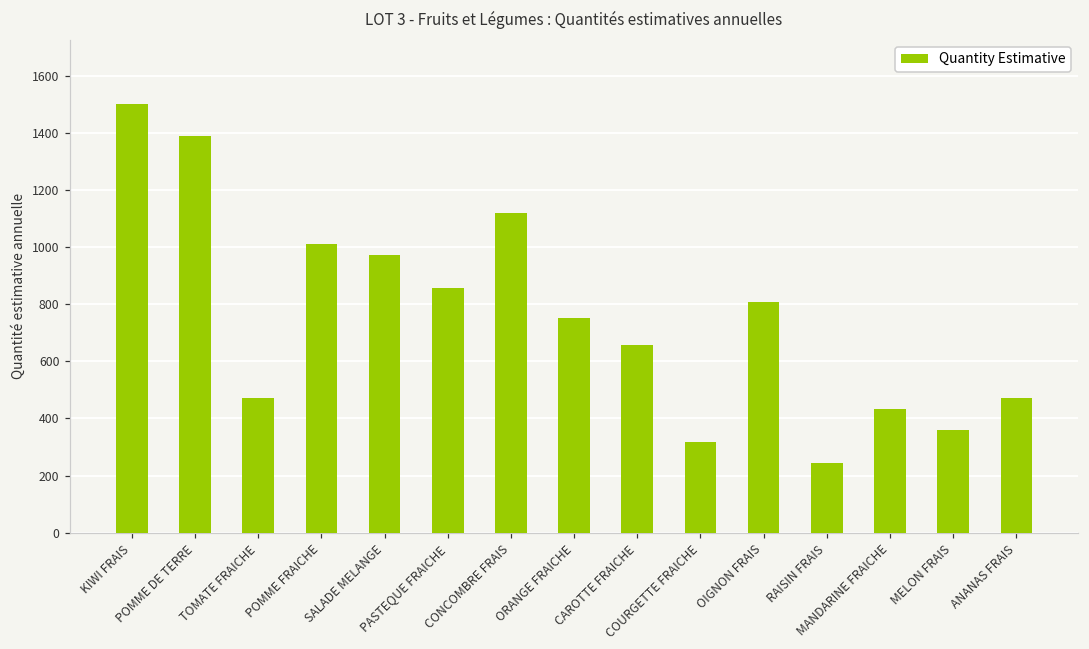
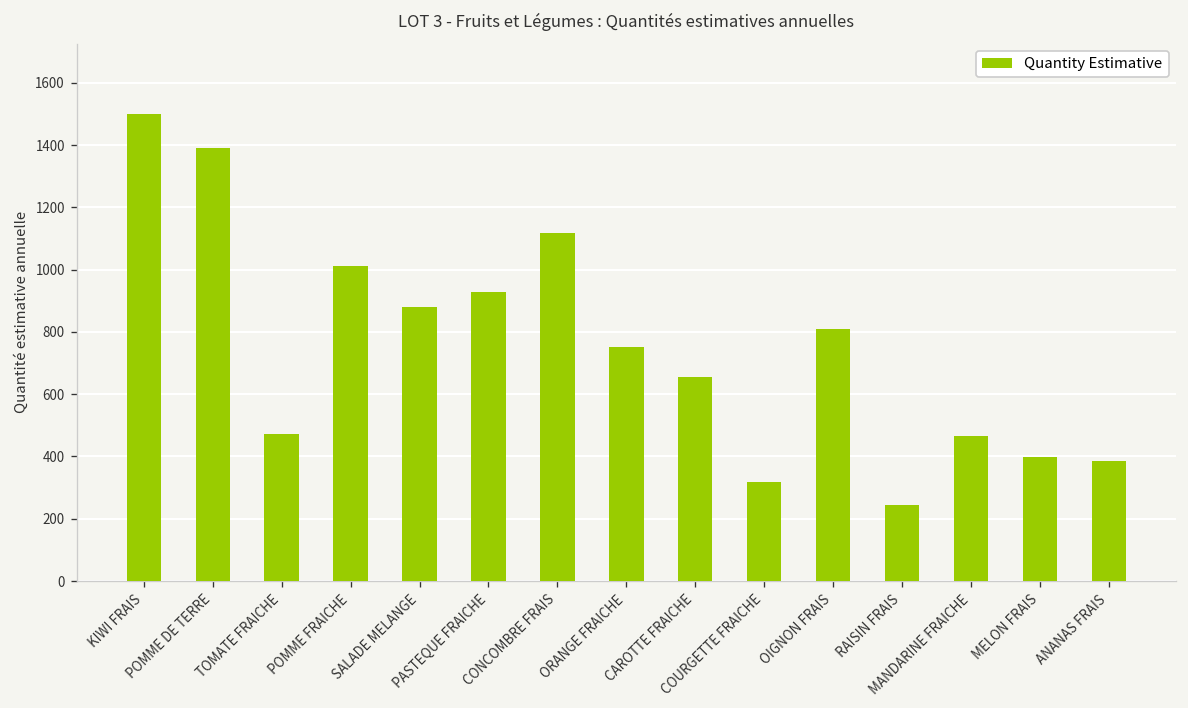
SALADE MELANGE: 970 -> 880
PASTEQUE FRAICHE: 860 -> 930
MANDARINE FRAICHE: 430 -> 470
MELON FRAIS: 360 -> 400
ANANAS FRAIS: 470 -> 380
